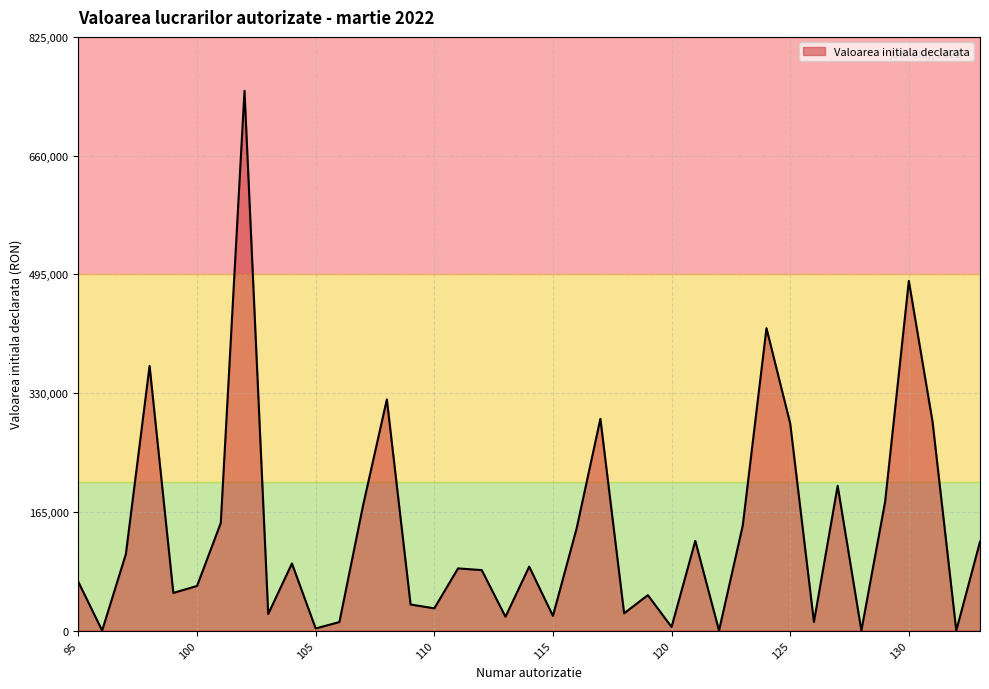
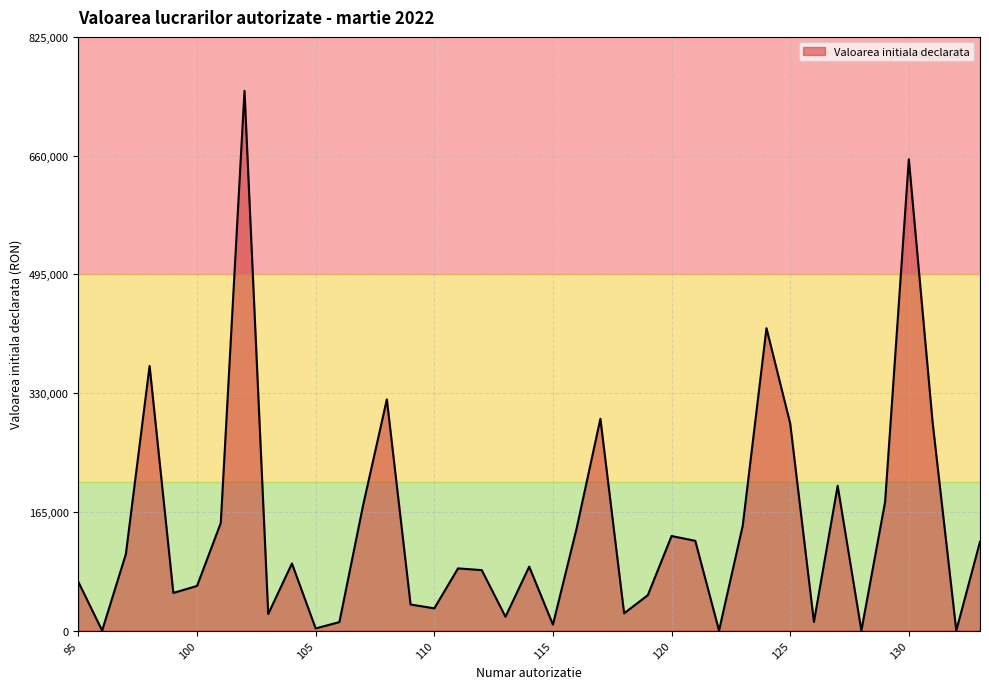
Valoarea initiala declarata, 115: 20,000 -> 10,000
Valoarea initiala declarata, 120: 10,000 -> 130,000
Valoarea initiala declarata, 130: 490,000 -> 650,000
